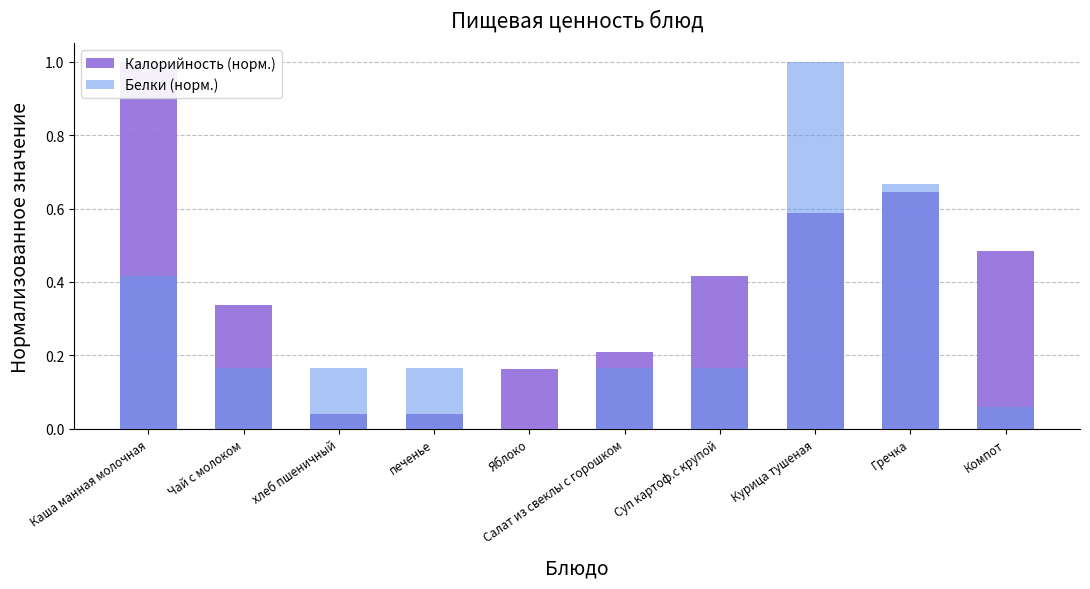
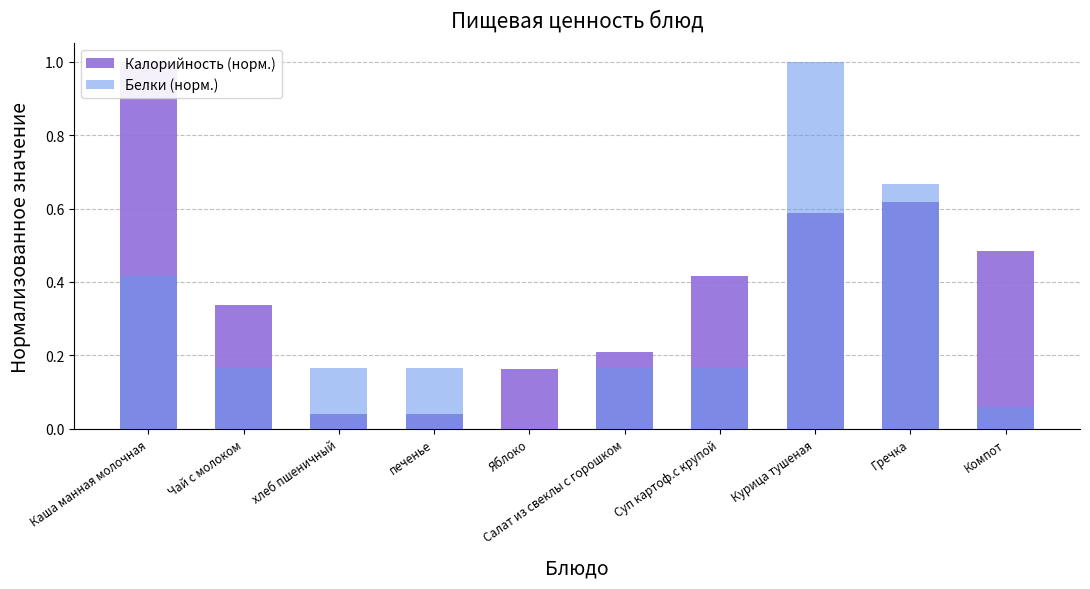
Калорийность (норм.), Гречка: 0.65 -> 0.62
